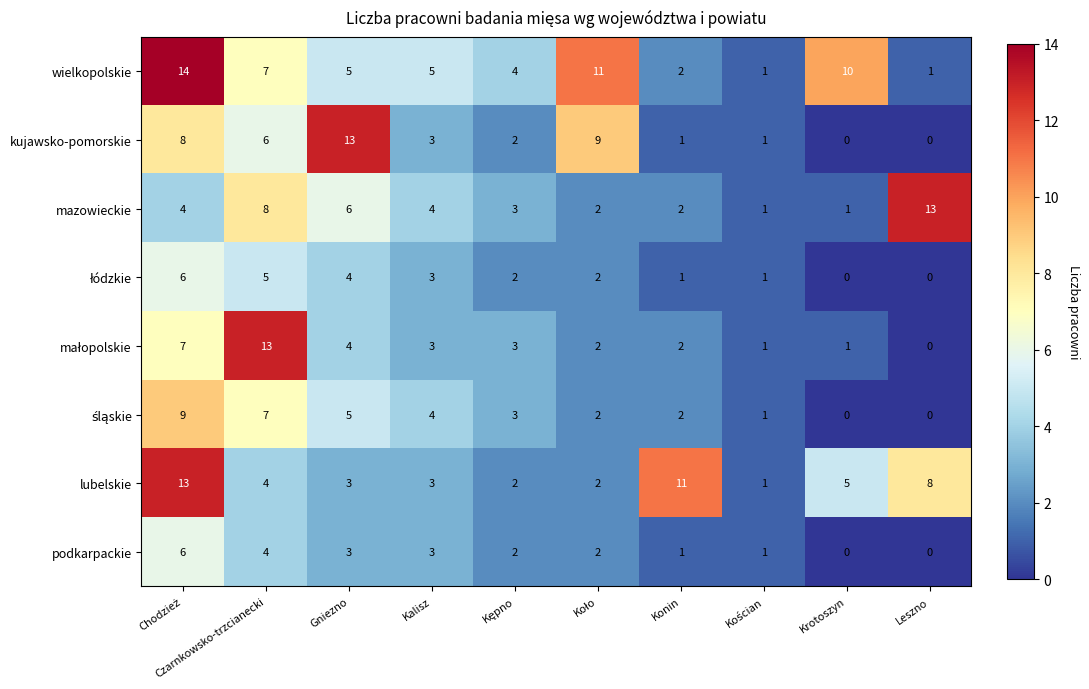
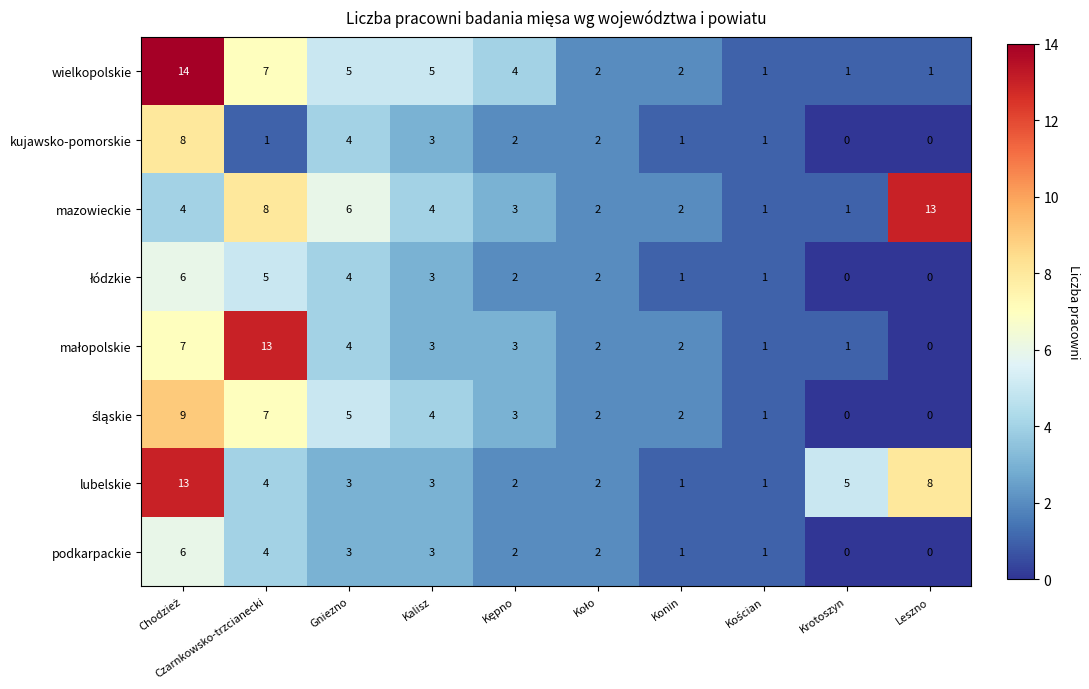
wielkopolskie, Koło: 11 -> 2
wielkopolskie, Krotoszyn: 10 -> 1
kujawsko-pomorskie, Czarnkowsko-trzcianecki: 6 -> 1
kujawsko-pomorskie, Gniezno: 13 -> 4
kujawsko-pomorskie, Koło: 9 -> 2
lubelskie, Konin: 11 -> 1
